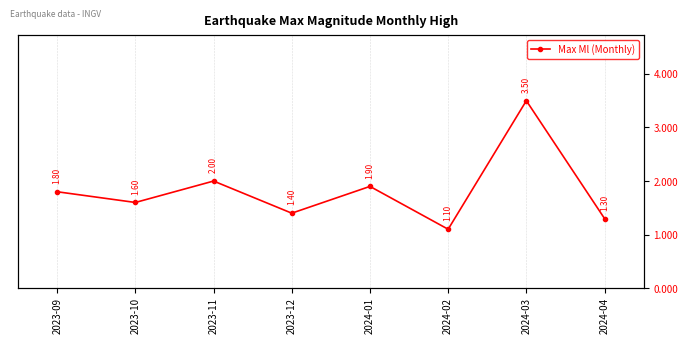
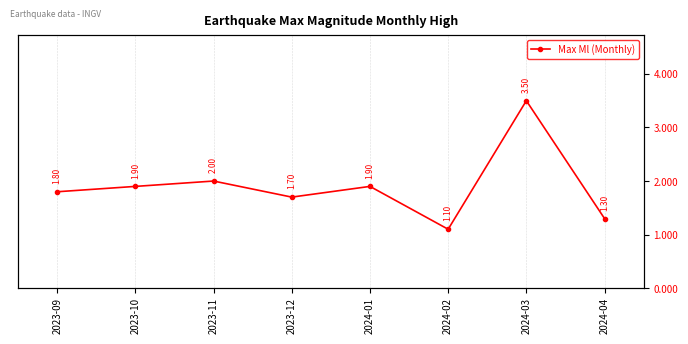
2023-10: 1.60 -> 1.90
2023-12: 1.40 -> 1.70
